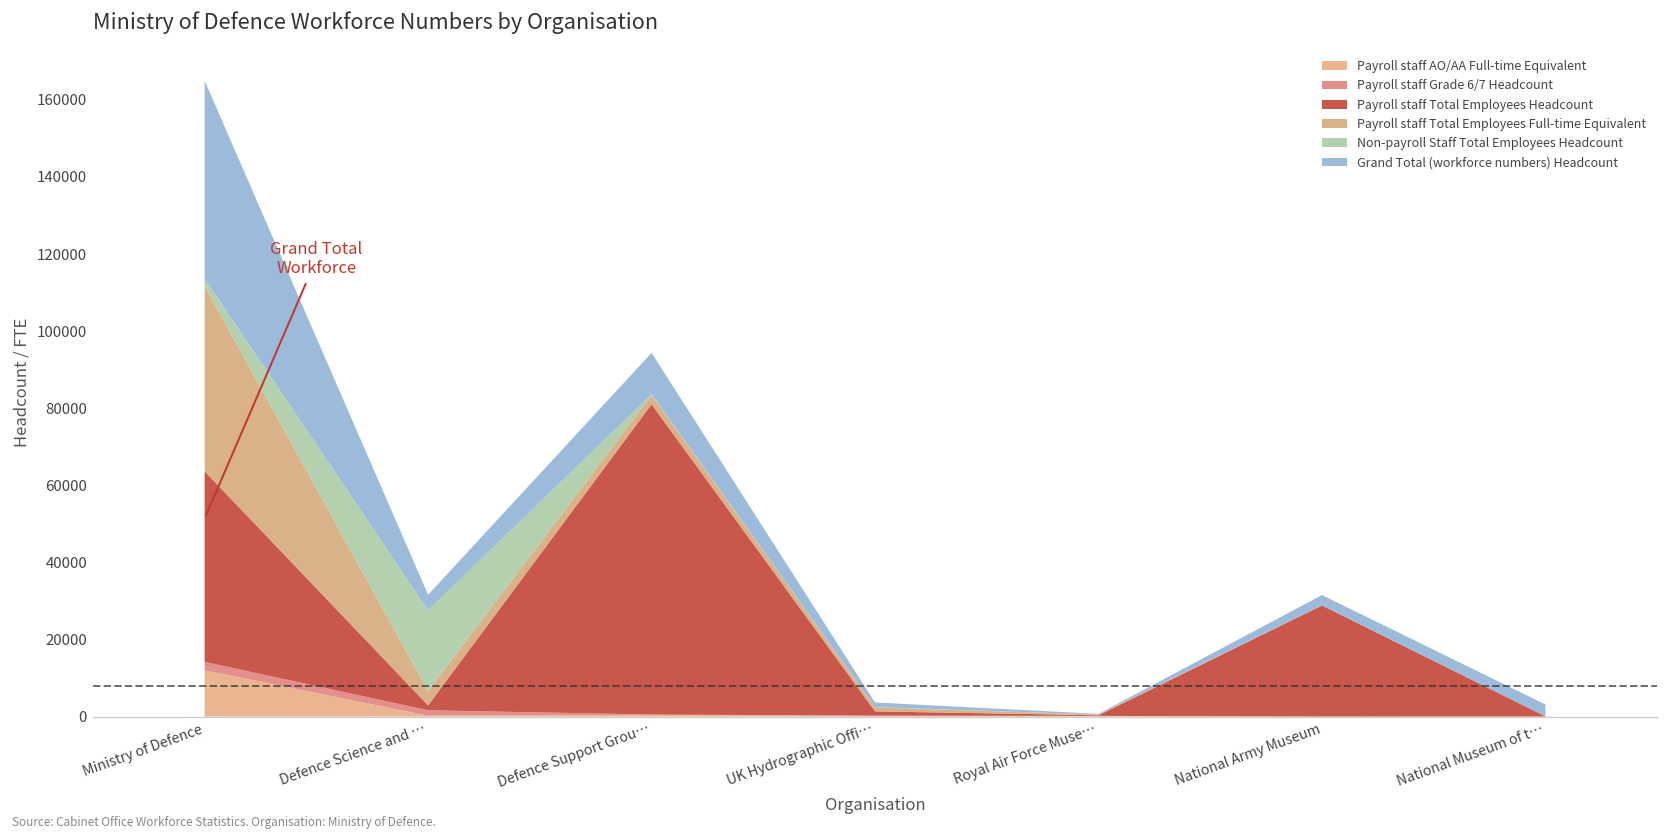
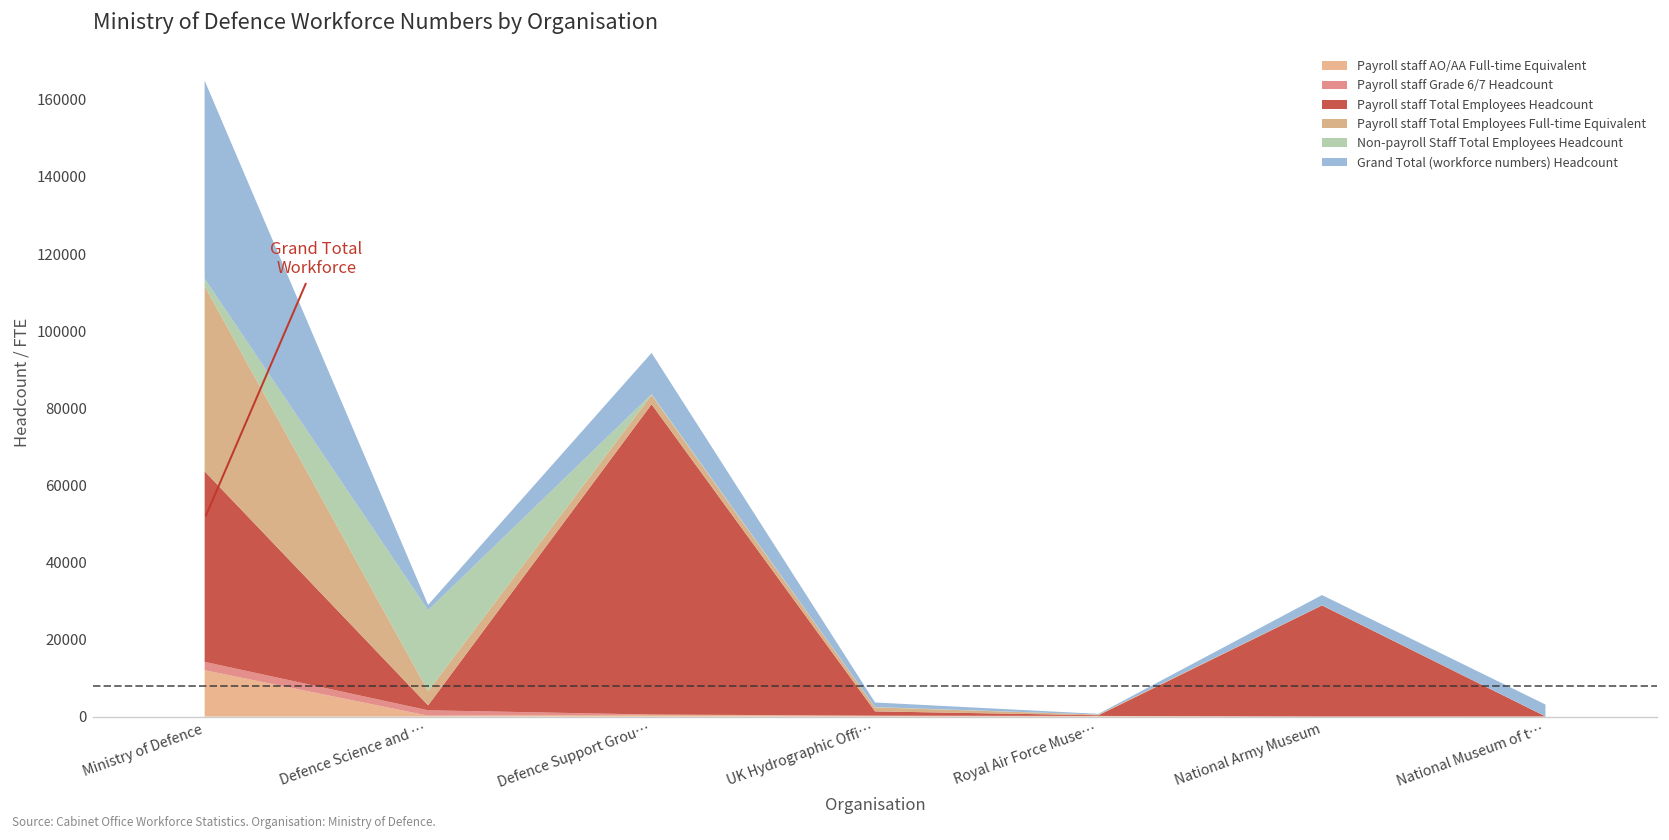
Grand Total (workforce numbers) Headcount, Defence Science and …: 4000 -> 1000
